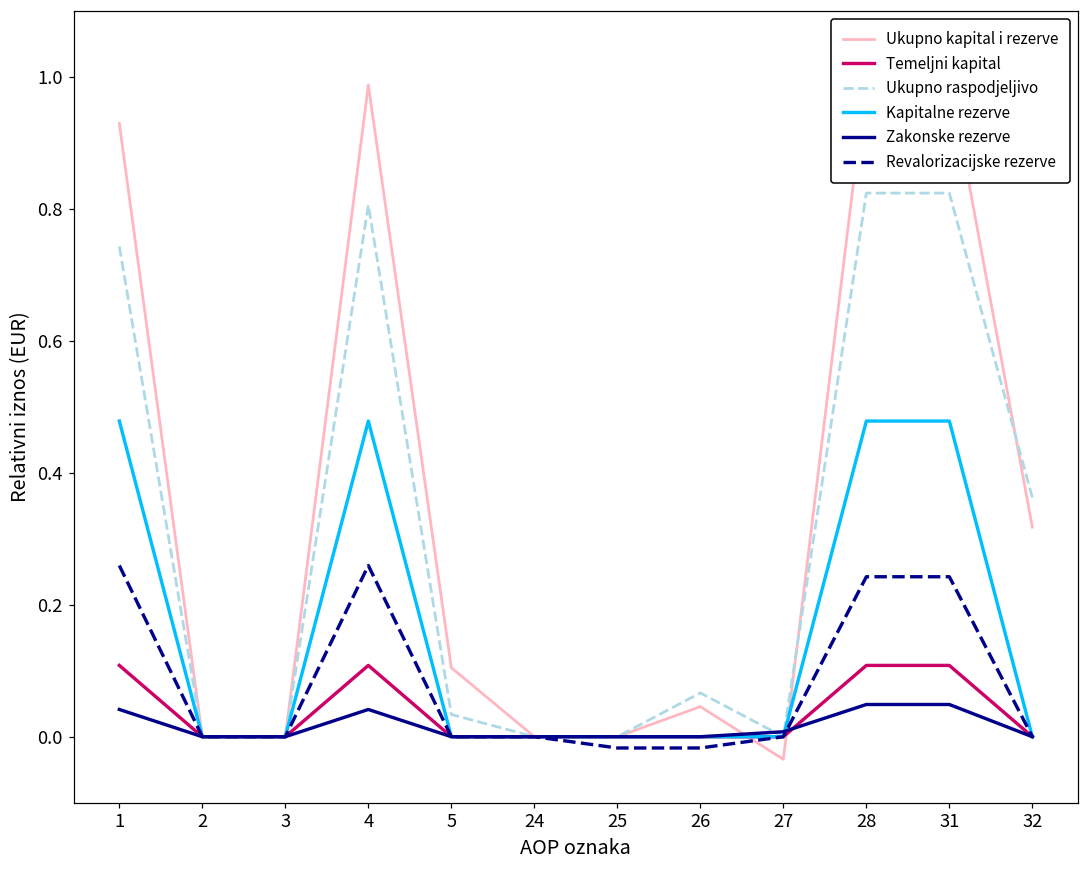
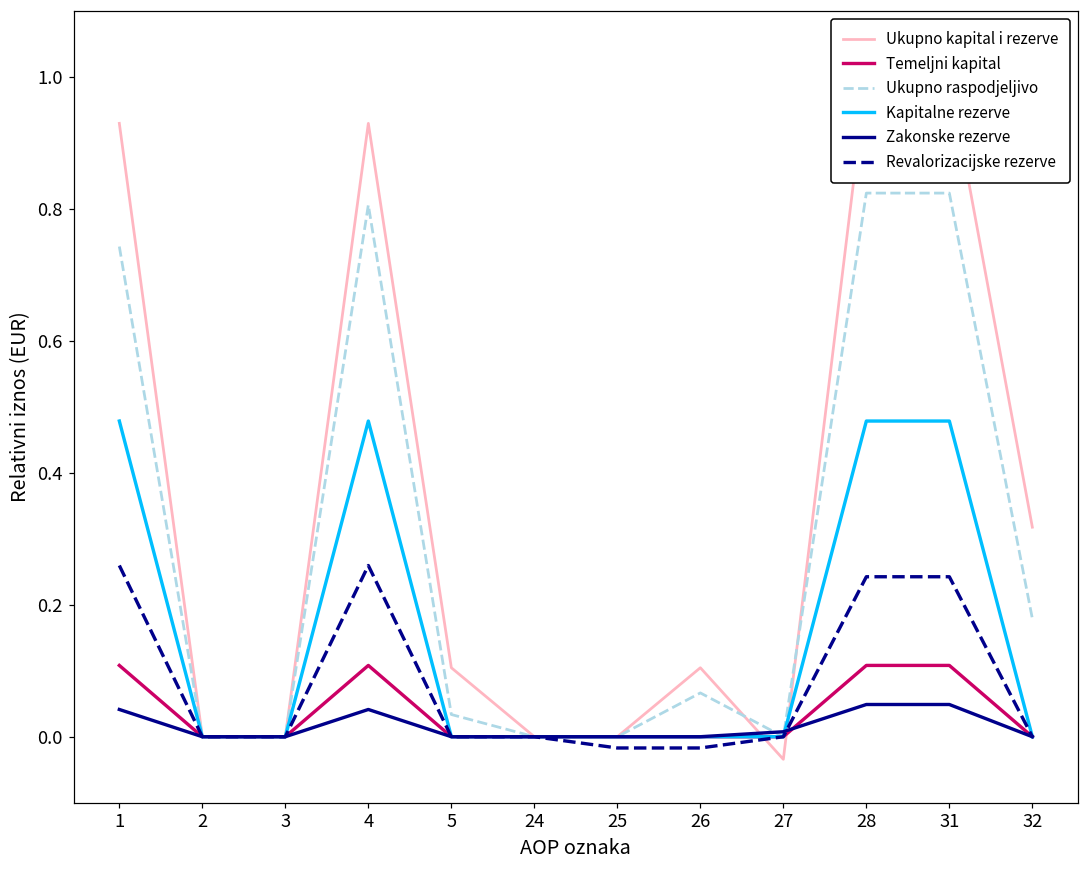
Ukupno kapital i rezerve, 4: 0.99 -> 0.93
Ukupno kapital i rezerve, 26: 0.05 -> 0.10
Ukupno raspodjeljivo, 32: 0.36 -> 0.18
